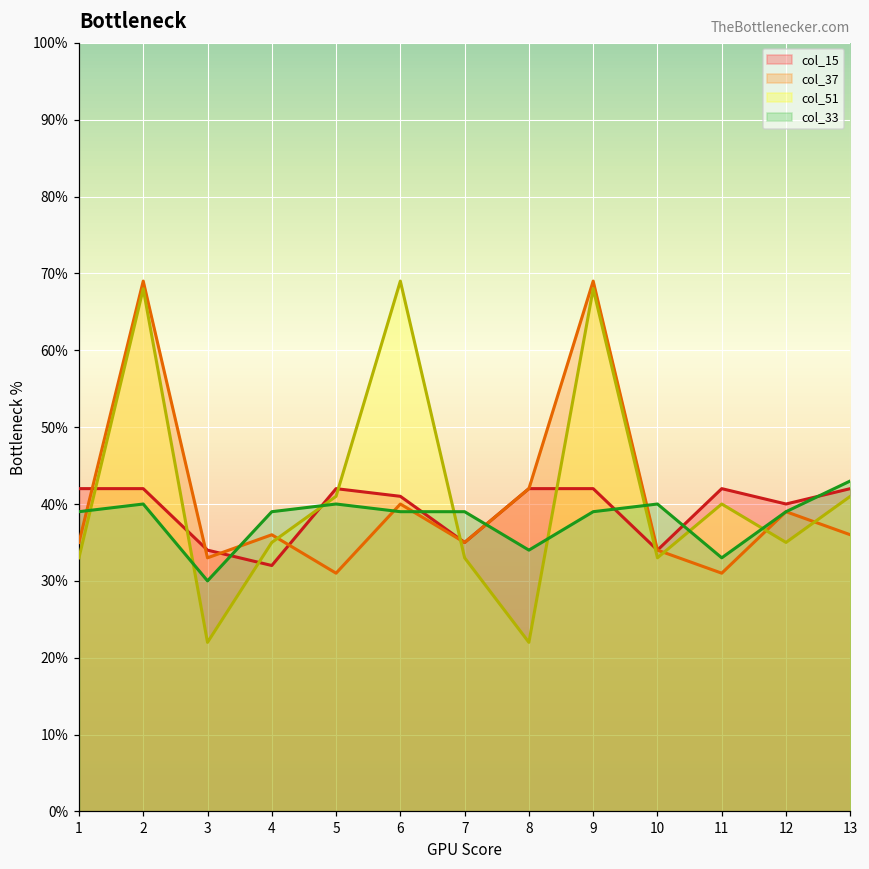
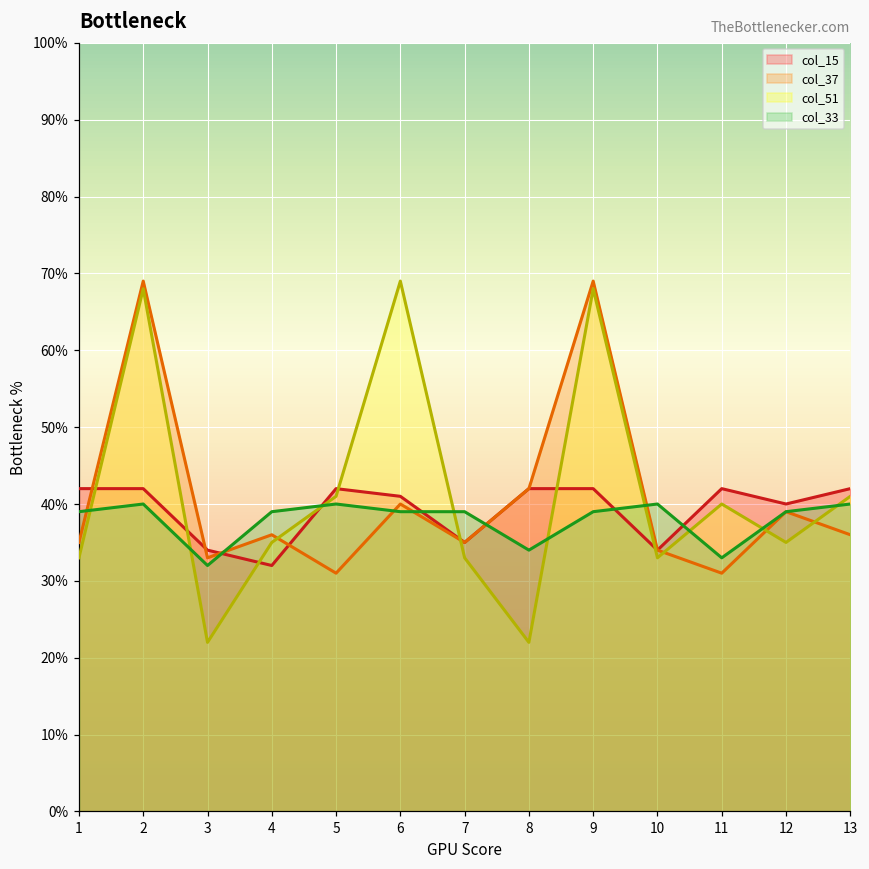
col_33, 3: 30% -> 32%
col_33, 13: 43% -> 40%
